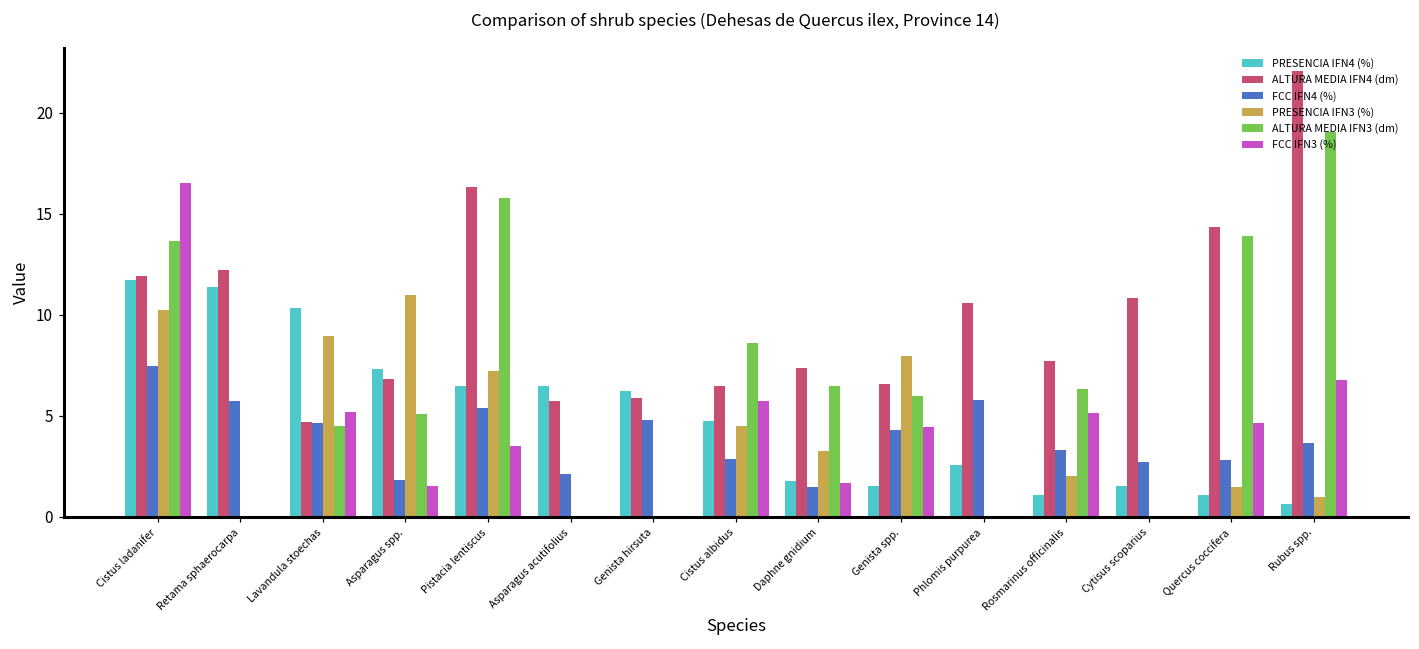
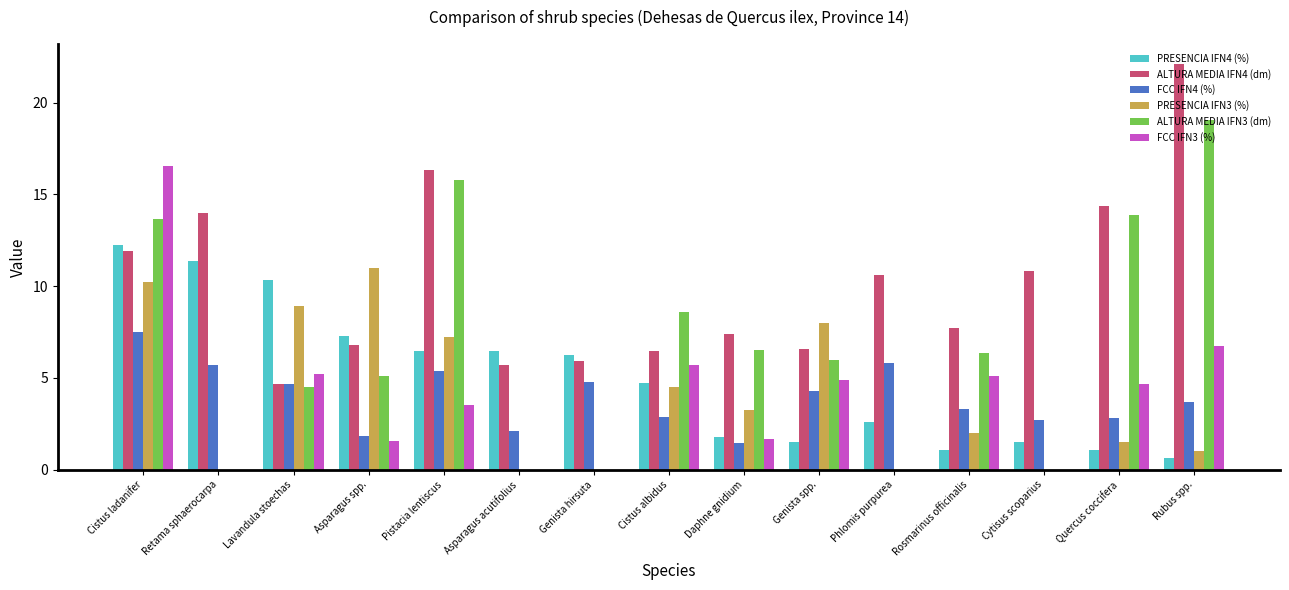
PRESENCIA IFN4 (%), Cistus ladanifer: 11.7 -> 12.3
ALTURA MEDIA IFN4 (dm), Retama sphaerocarpa: 12.2 -> 14.0
FCC IFN3 (%), Genista spp.: 4.4 -> 4.9
